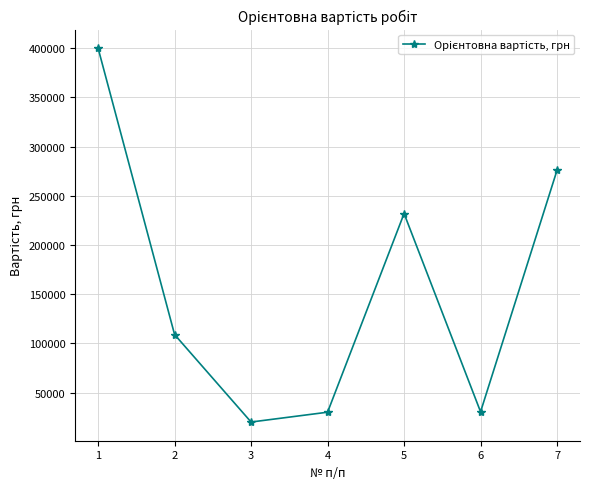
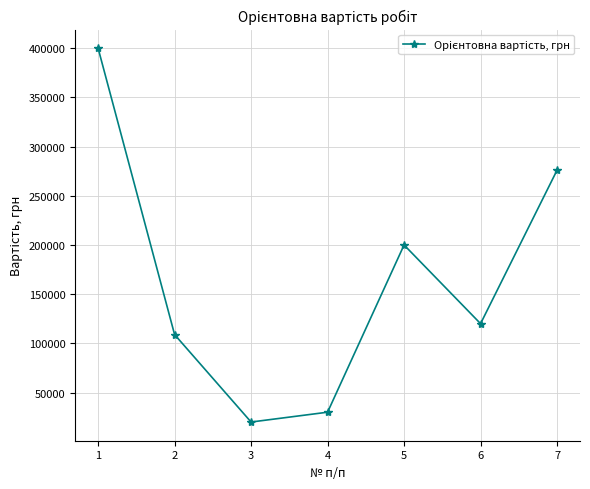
5: 230000 -> 200000
6: 30000 -> 120000
